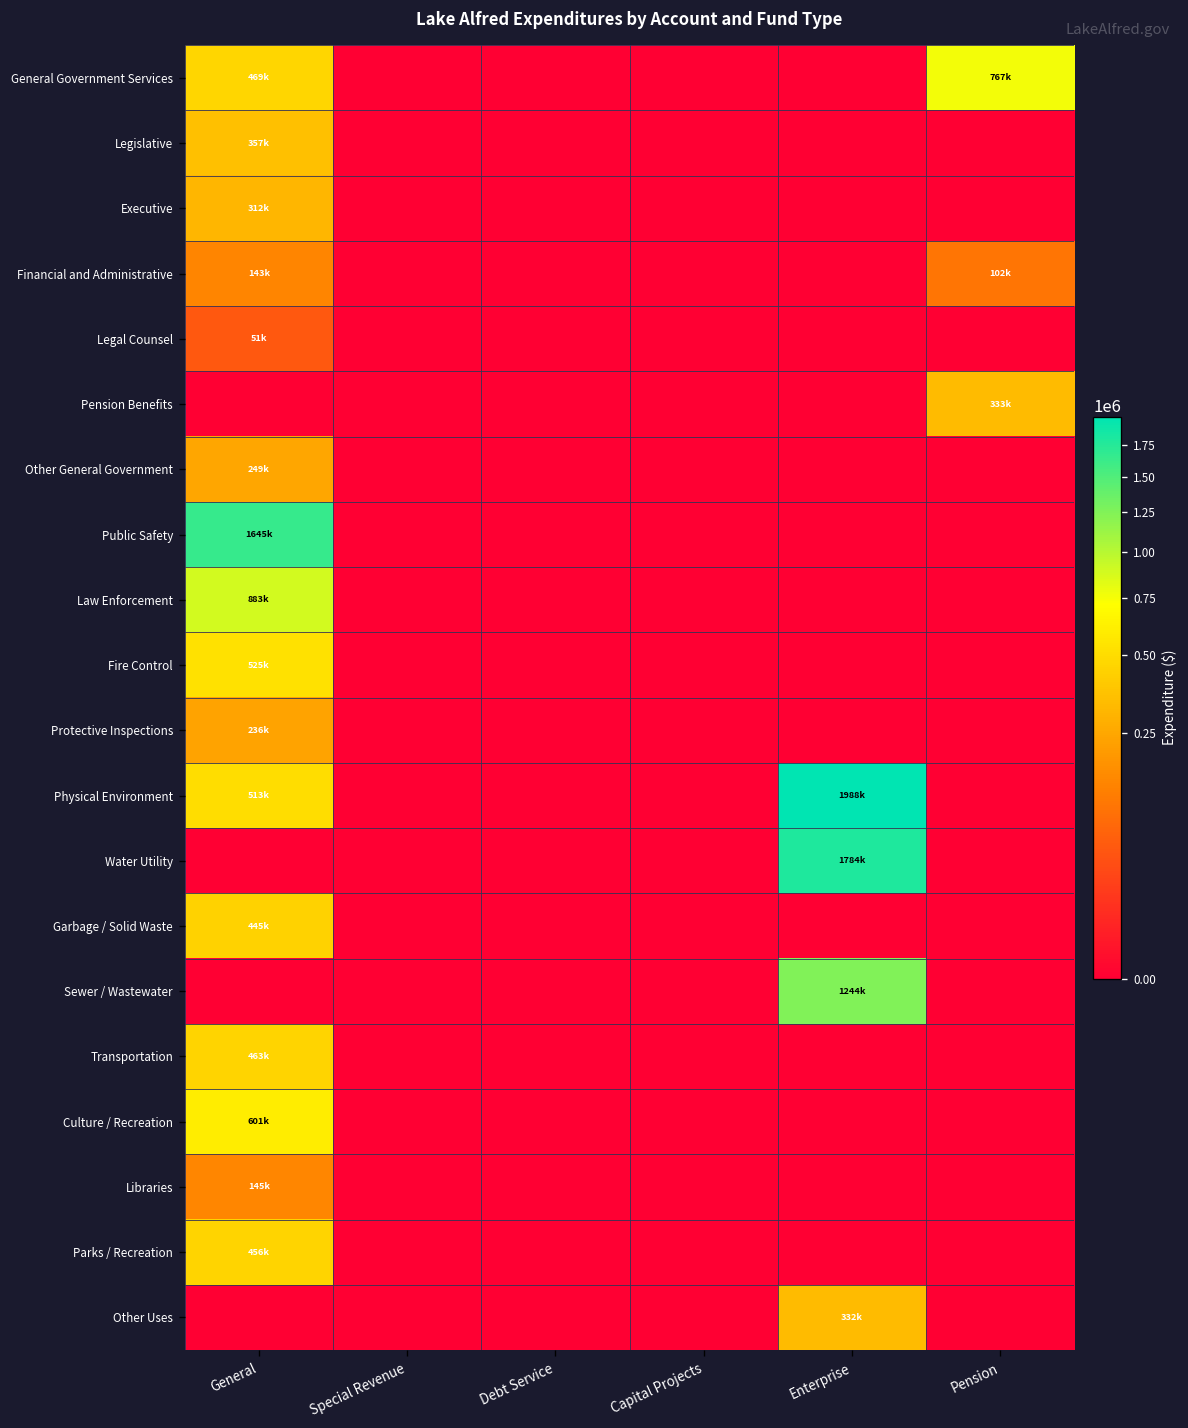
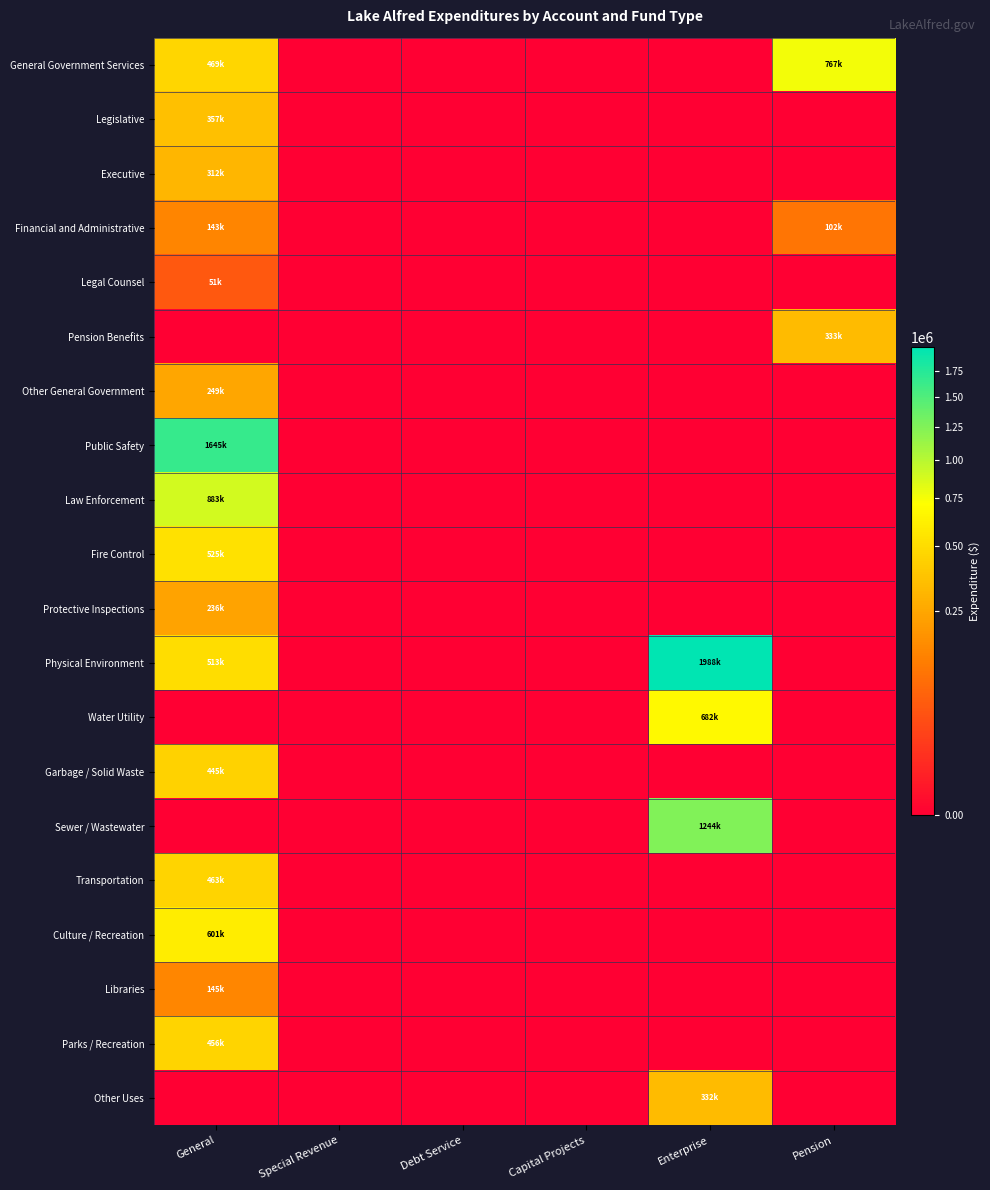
Water Utility, Enterprise: 1784k -> 682k
